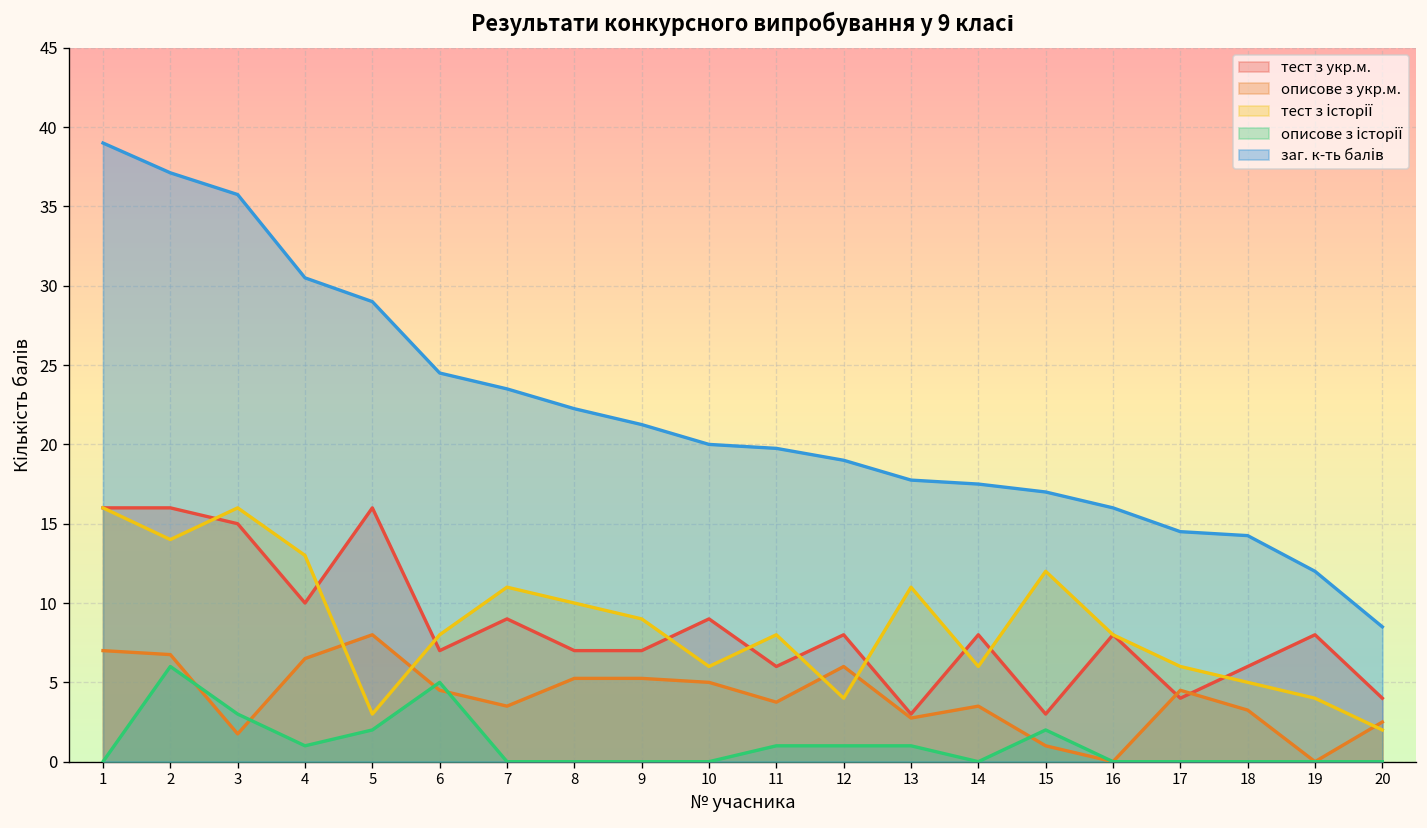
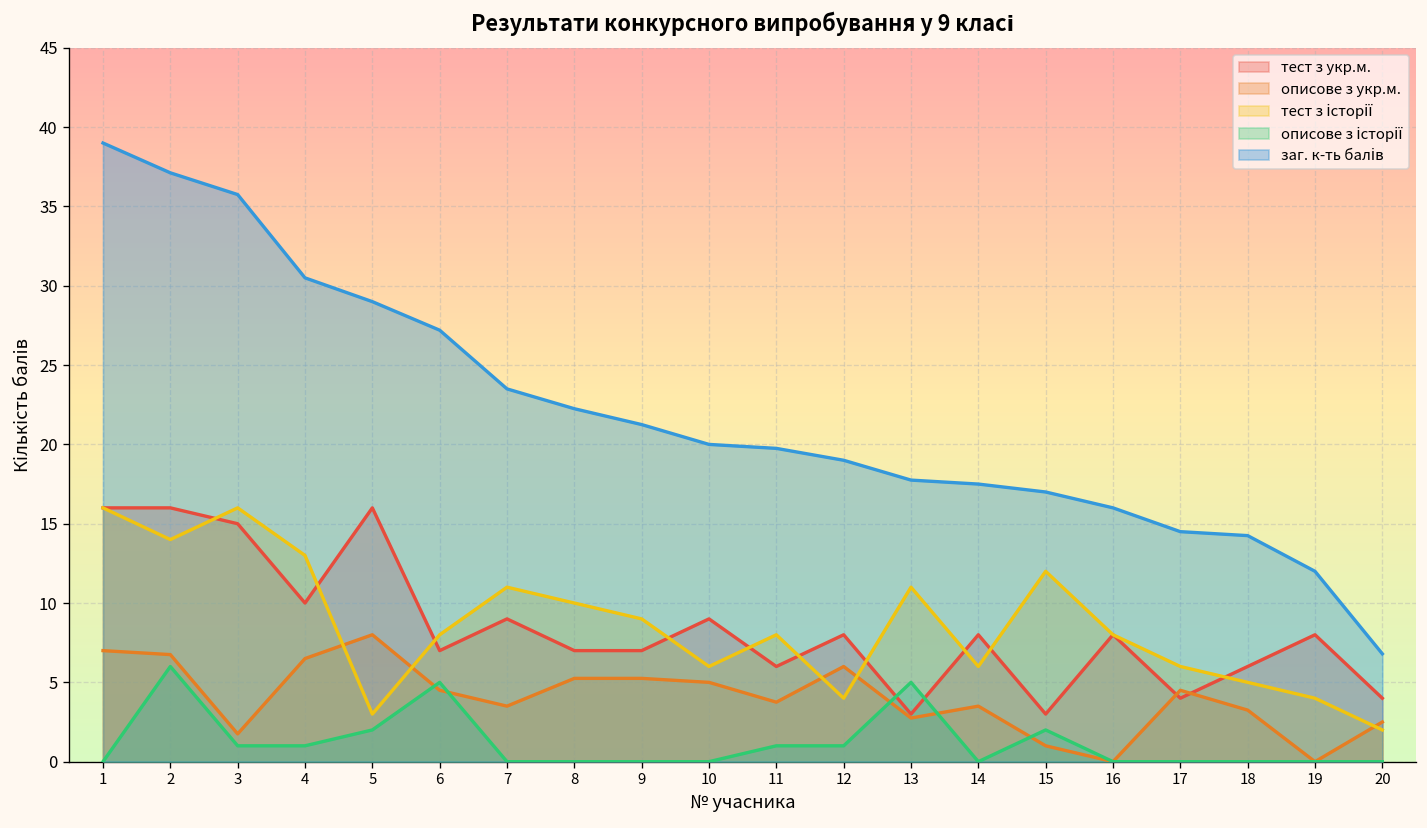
описове з історії, 3: 3 -> 1
заг. к-ть балів, 6: 24.5 -> 27.2
описове з історії, 13: 1 -> 5
заг. к-ть балів, 20: 8.5 -> 6.8
